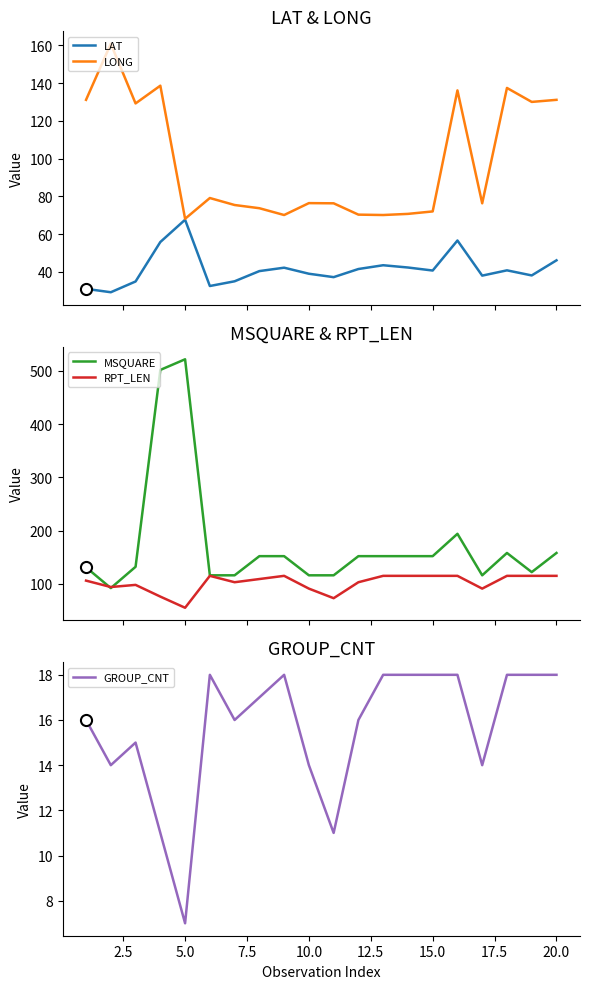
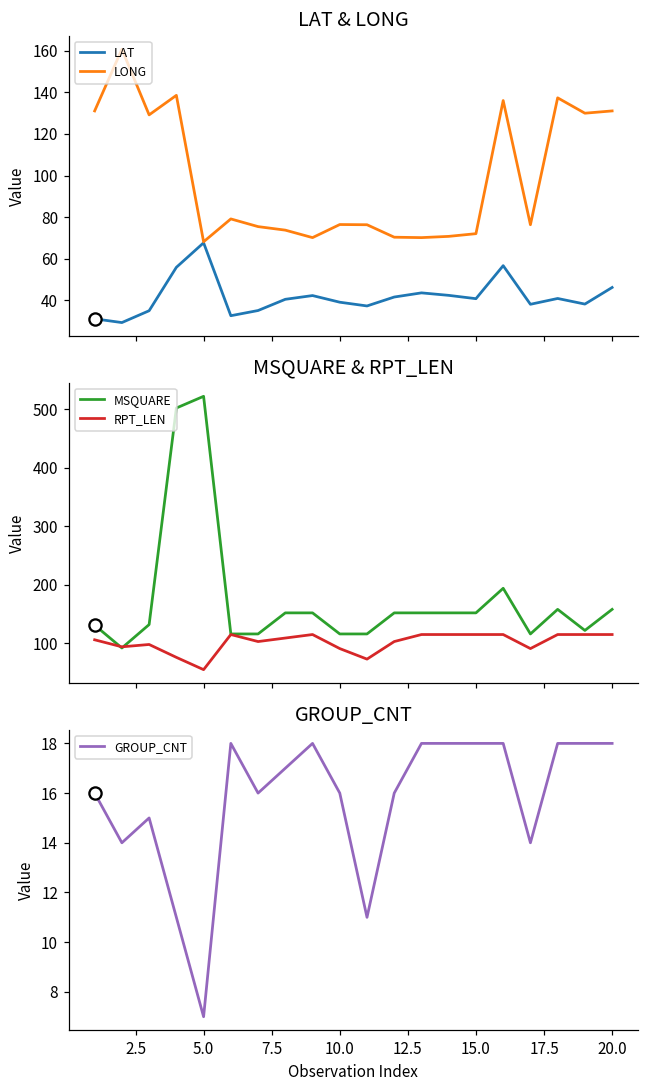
GROUP_CNT, GROUP_CNT, 10.0: 14 -> 16
